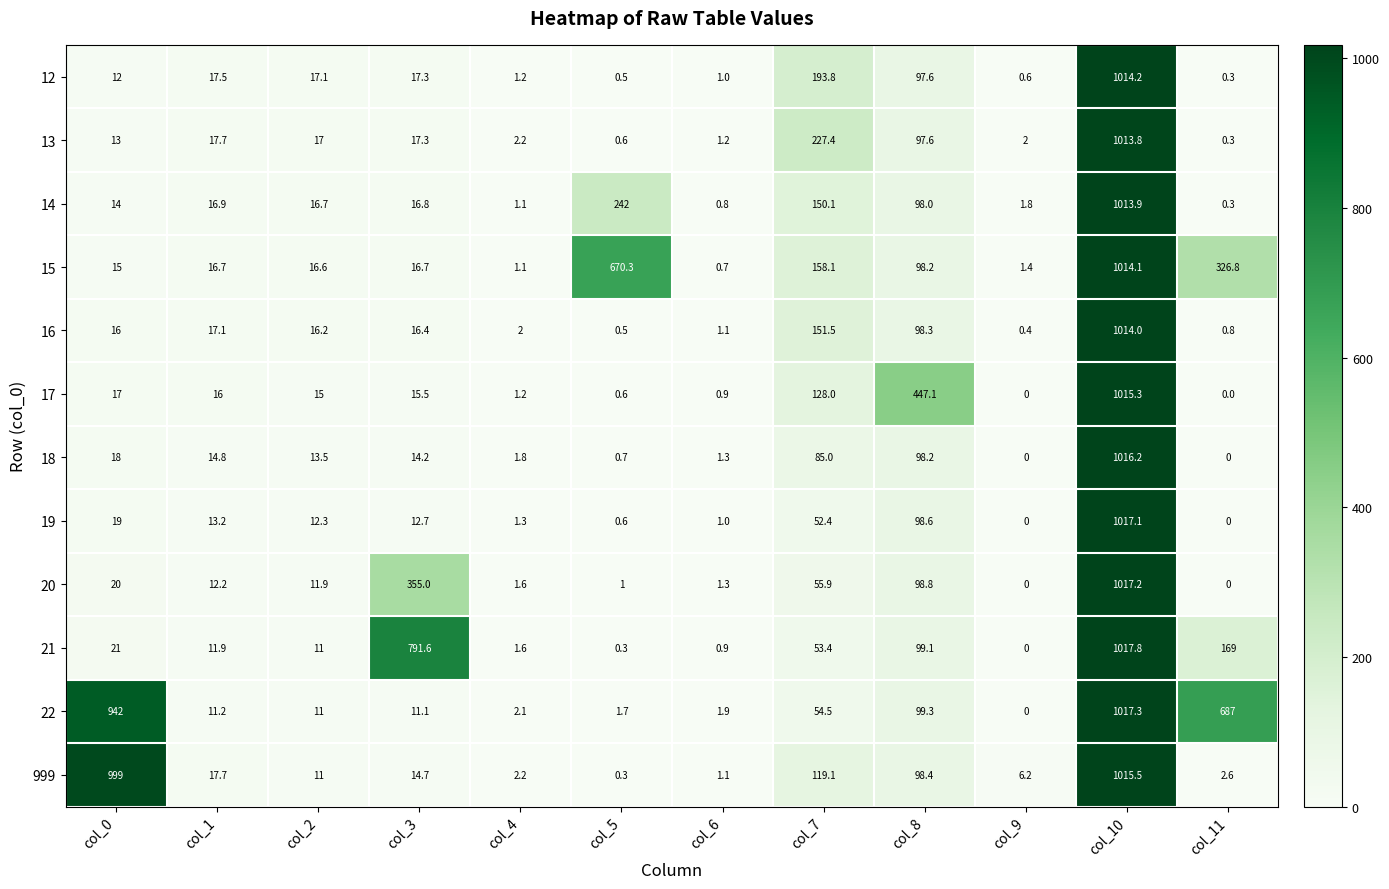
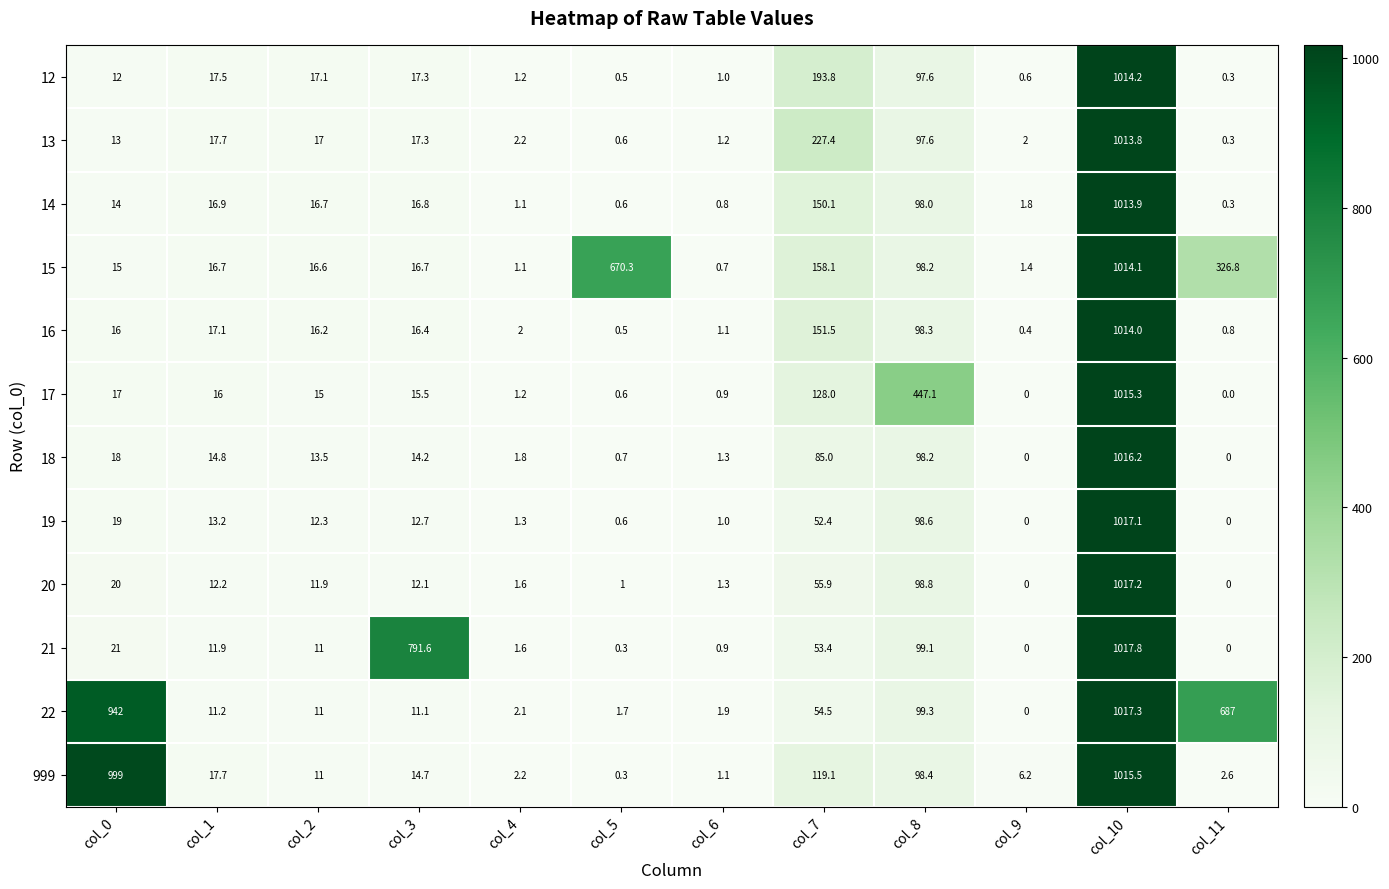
14, col_5: 242 -> 0.6
20, col_3: 355.0 -> 12.1
21, col_11: 169 -> 0
